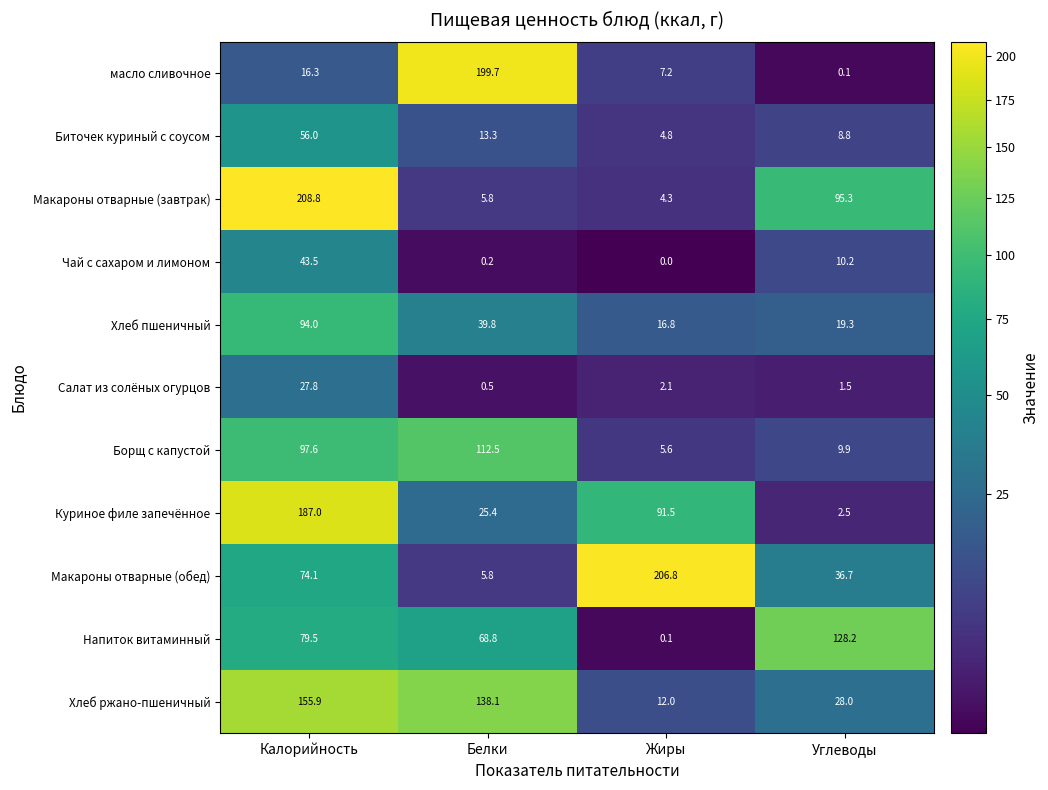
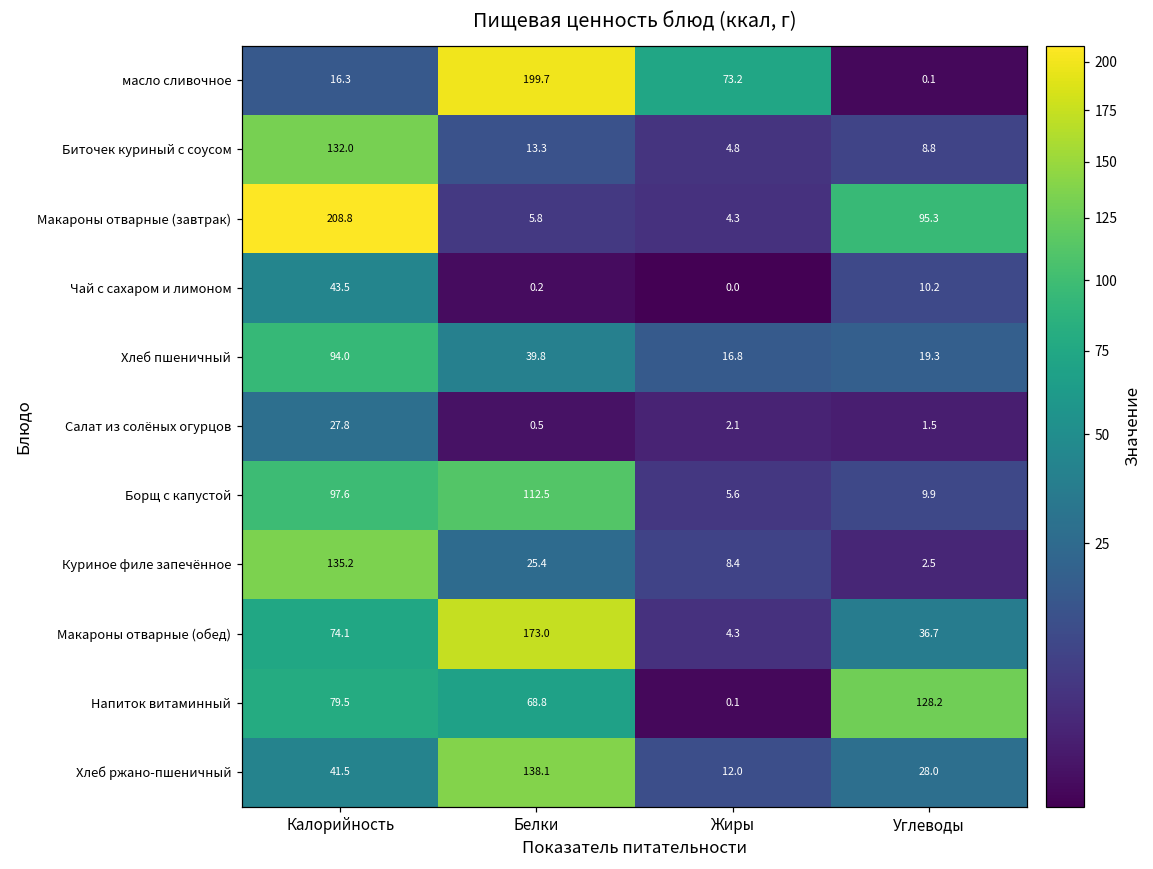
масло сливочное, Жиры: 7.2 -> 73.2
Биточек куриный с соусом, Калорийность: 56.0 -> 132.0
Куриное филе запечённое, Калорийность: 187.0 -> 135.2
Куриное филе запечённое, Жиры: 91.5 -> 8.4
Макароны отварные (обед), Белки: 5.8 -> 173.0
Макароны отварные (обед), Жиры: 206.8 -> 4.3
Хлеб ржано-пшеничный, Калорийность: 155.9 -> 41.5
